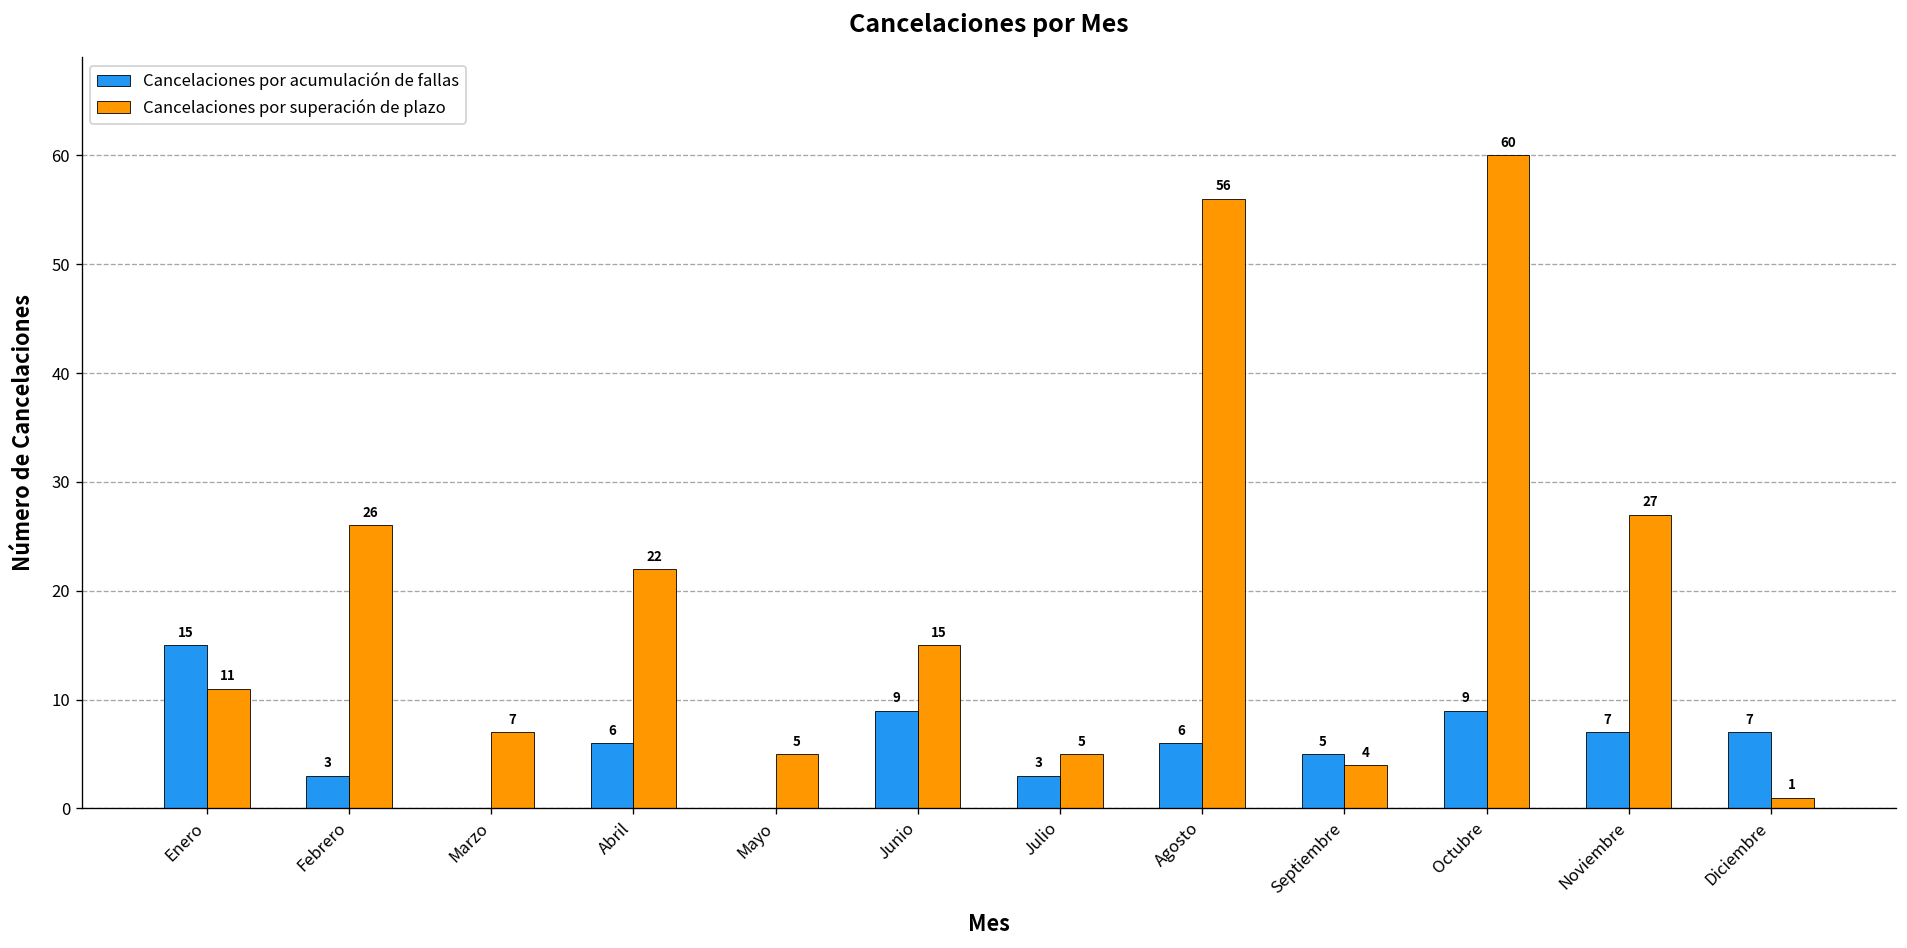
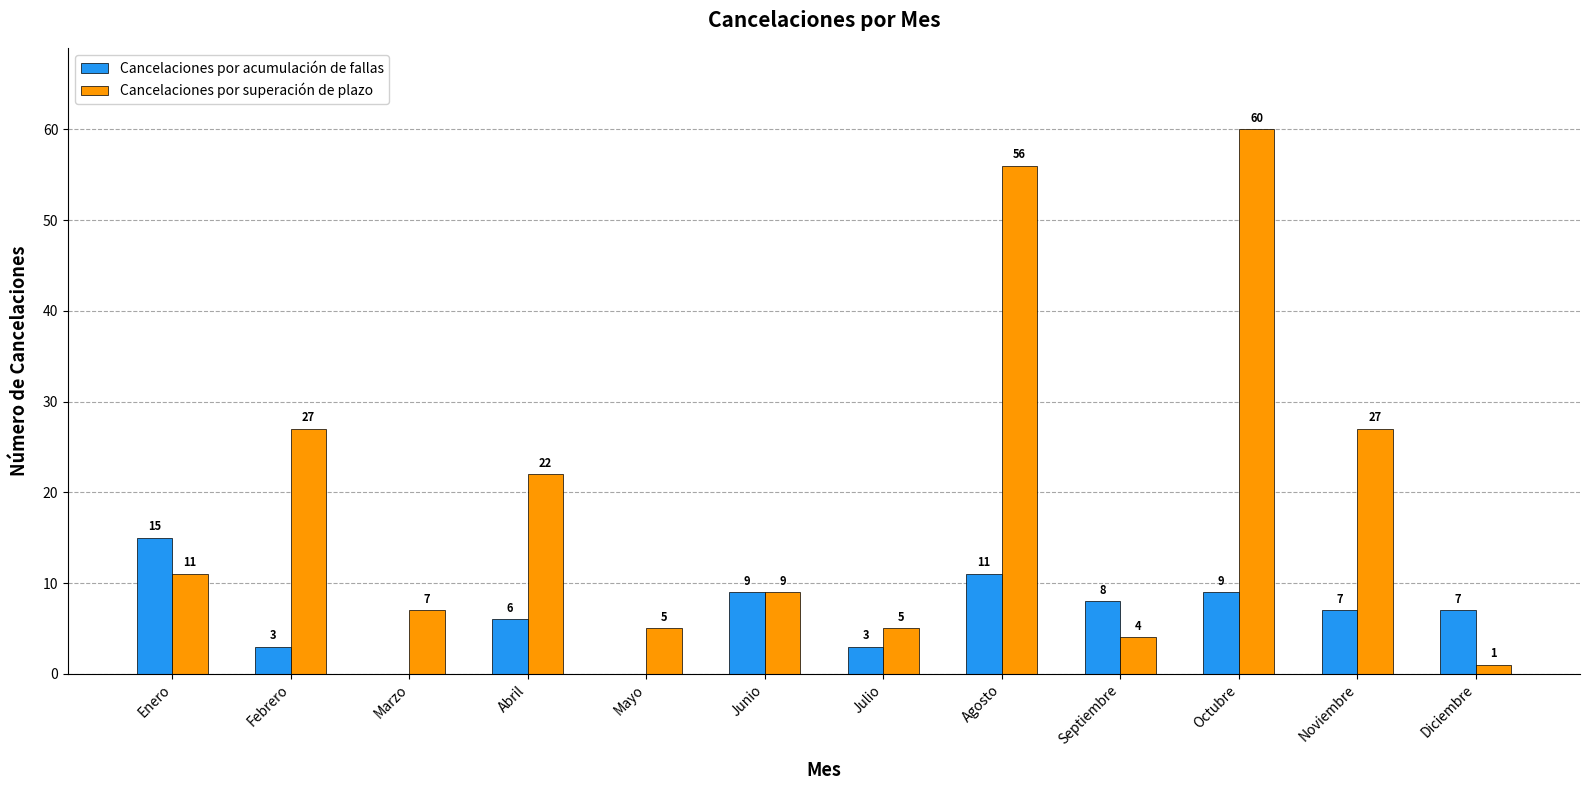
Cancelaciones por superación de plazo, Febrero: 26 -> 27
Cancelaciones por superación de plazo, Junio: 15 -> 9
Cancelaciones por acumulación de fallas, Agosto: 6 -> 11
Cancelaciones por acumulación de fallas, Septiembre: 5 -> 8
